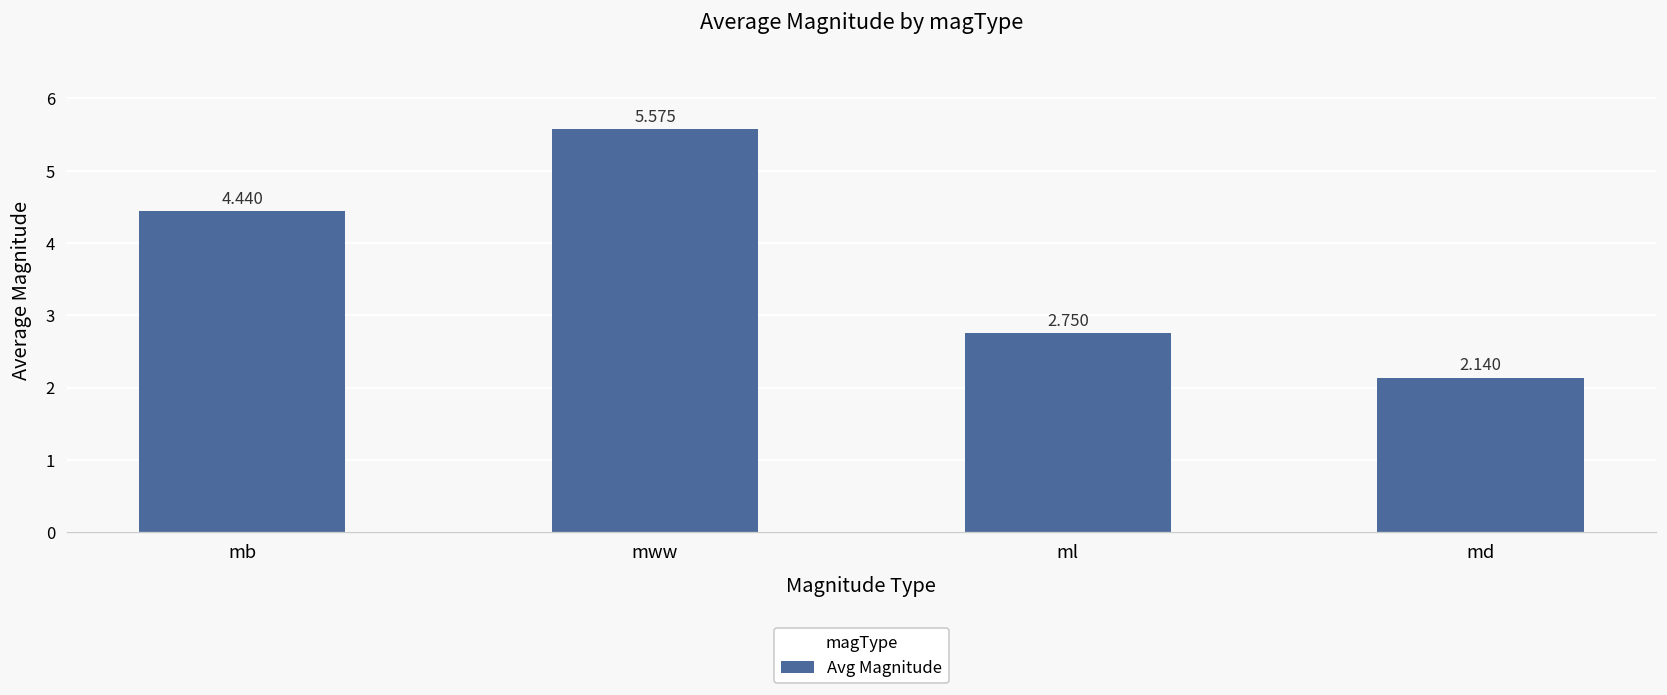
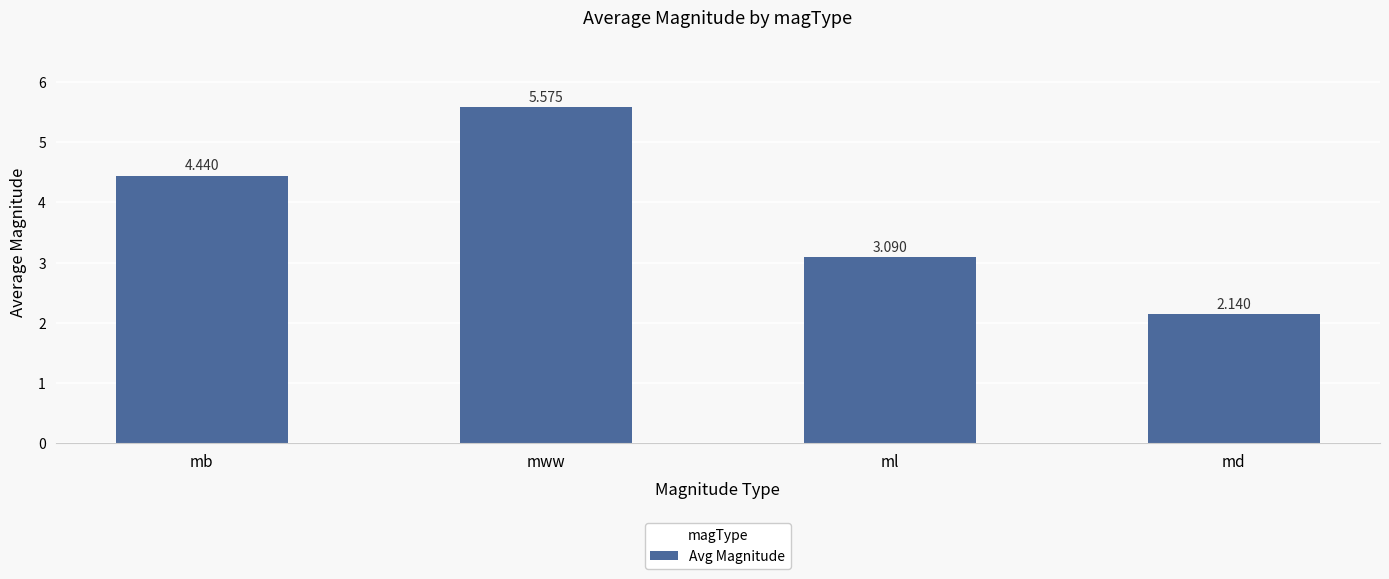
ml: 2.750 -> 3.090
